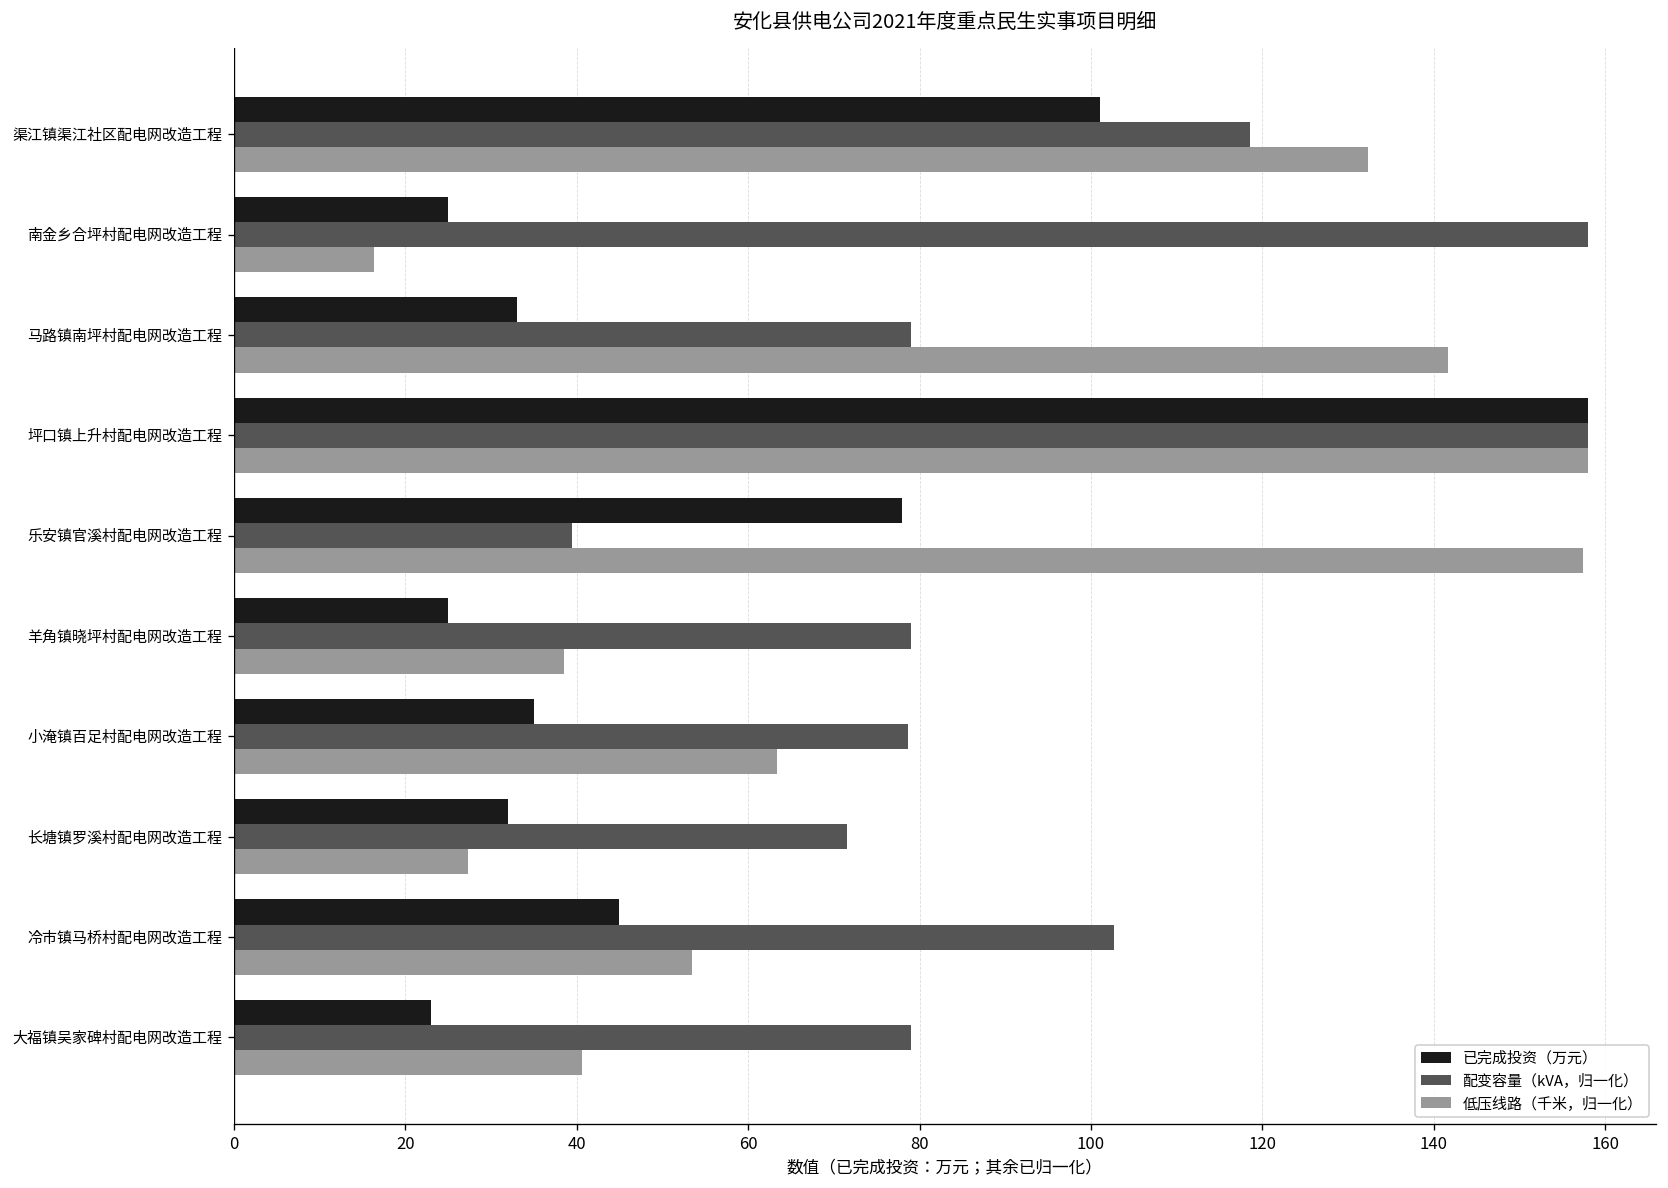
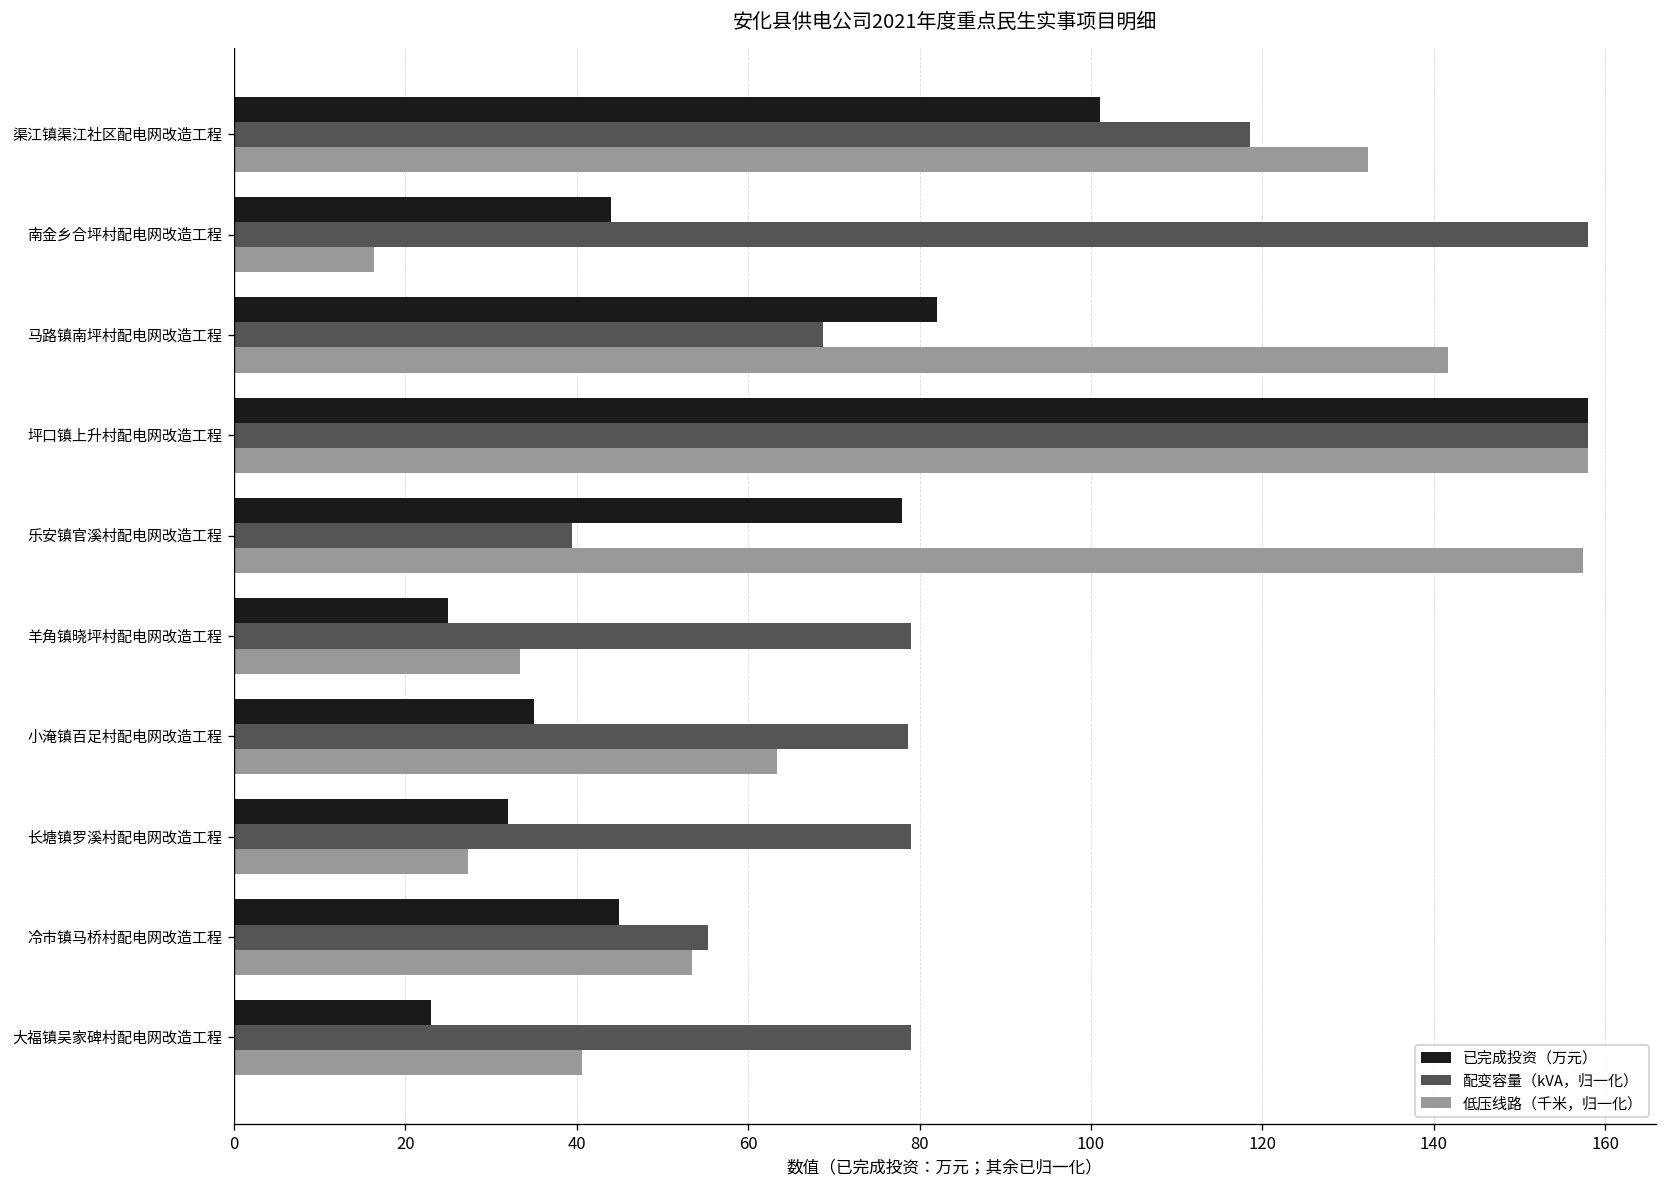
已完成投资（万元）, 南金乡合坪村配电网改造工程: 25 -> 44
已完成投资（万元）, 马路镇南坪村配电网改造工程: 33 -> 82
配变容量（kVA，归一化）, 马路镇南坪村配电网改造工程: 79 -> 69
低压线路（千米，归一化）, 羊角镇晓坪村配电网改造工程: 39 -> 33
配变容量（kVA，归一化）, 长塘镇罗溪村配电网改造工程: 71 -> 79
配变容量（kVA，归一化）, 冷市镇马桥村配电网改造工程: 103 -> 55
